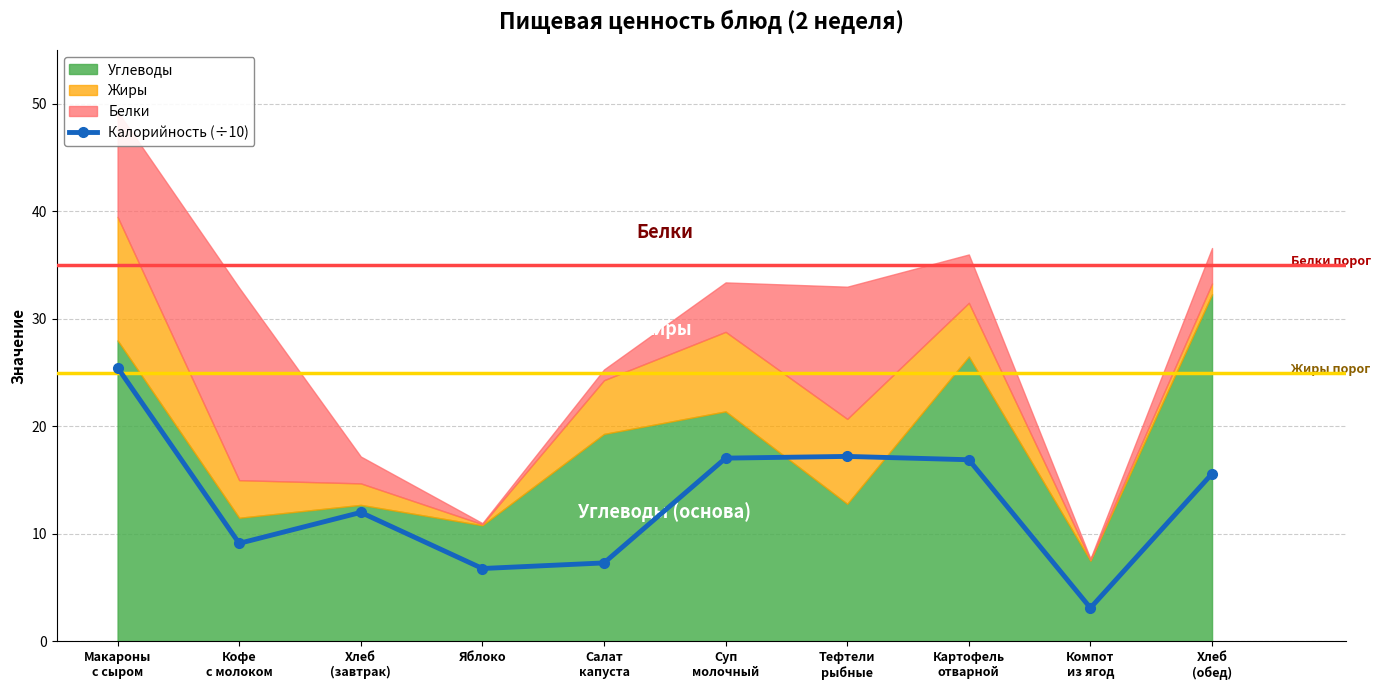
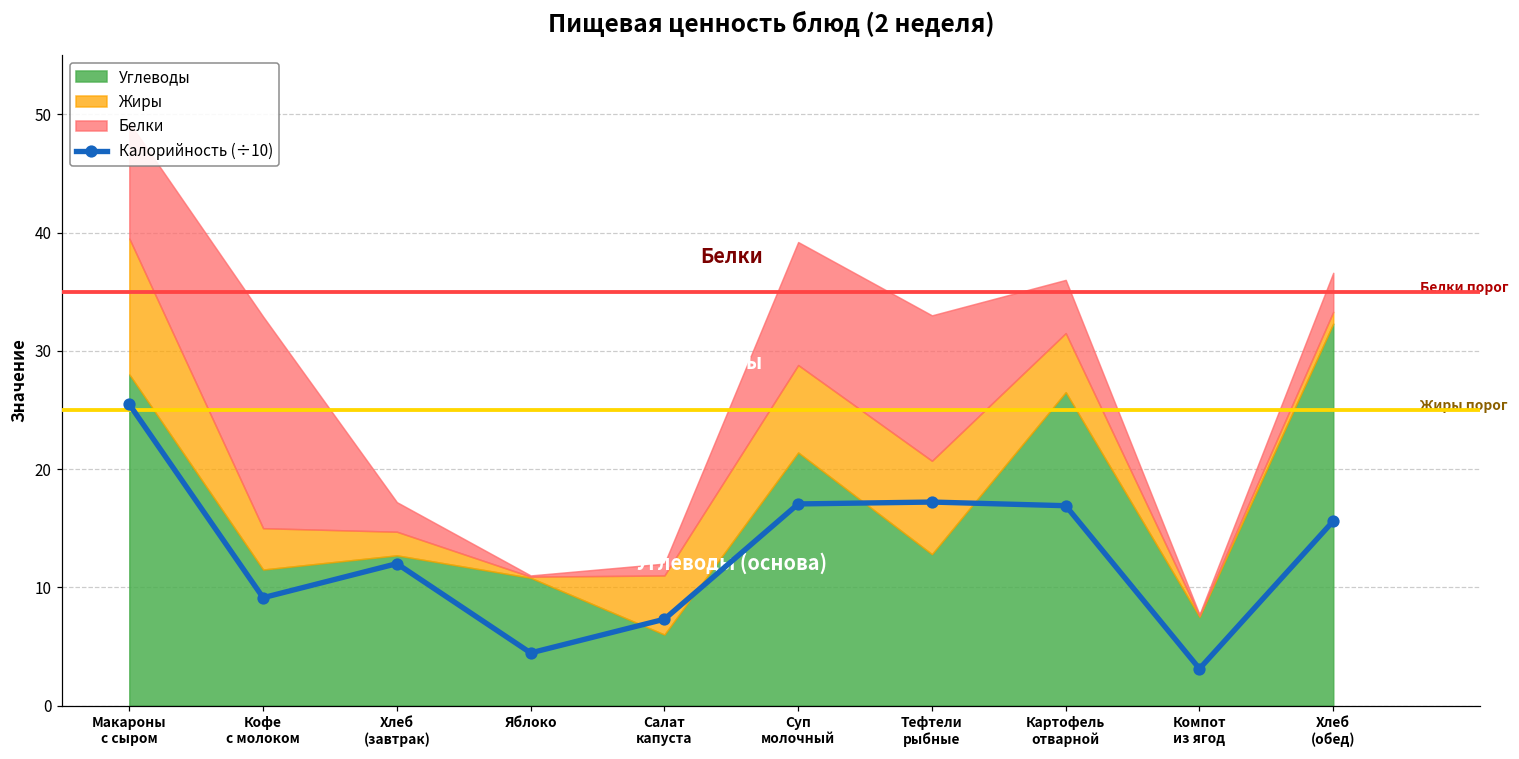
Калорийность (÷10), Яблоко: 6.8 -> 4.5
Углеводы, Салат капуста: 19.3 -> 6.0
Белки, Суп молочный: 4.6 -> 10.4
